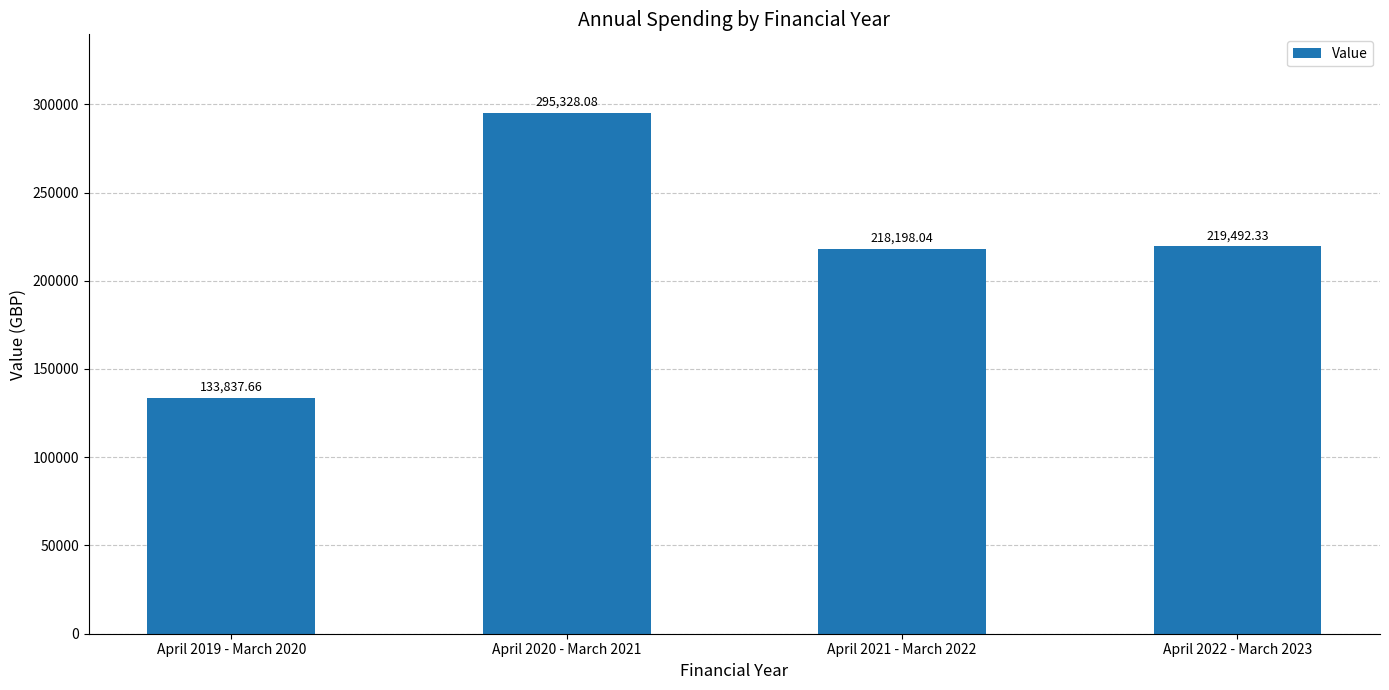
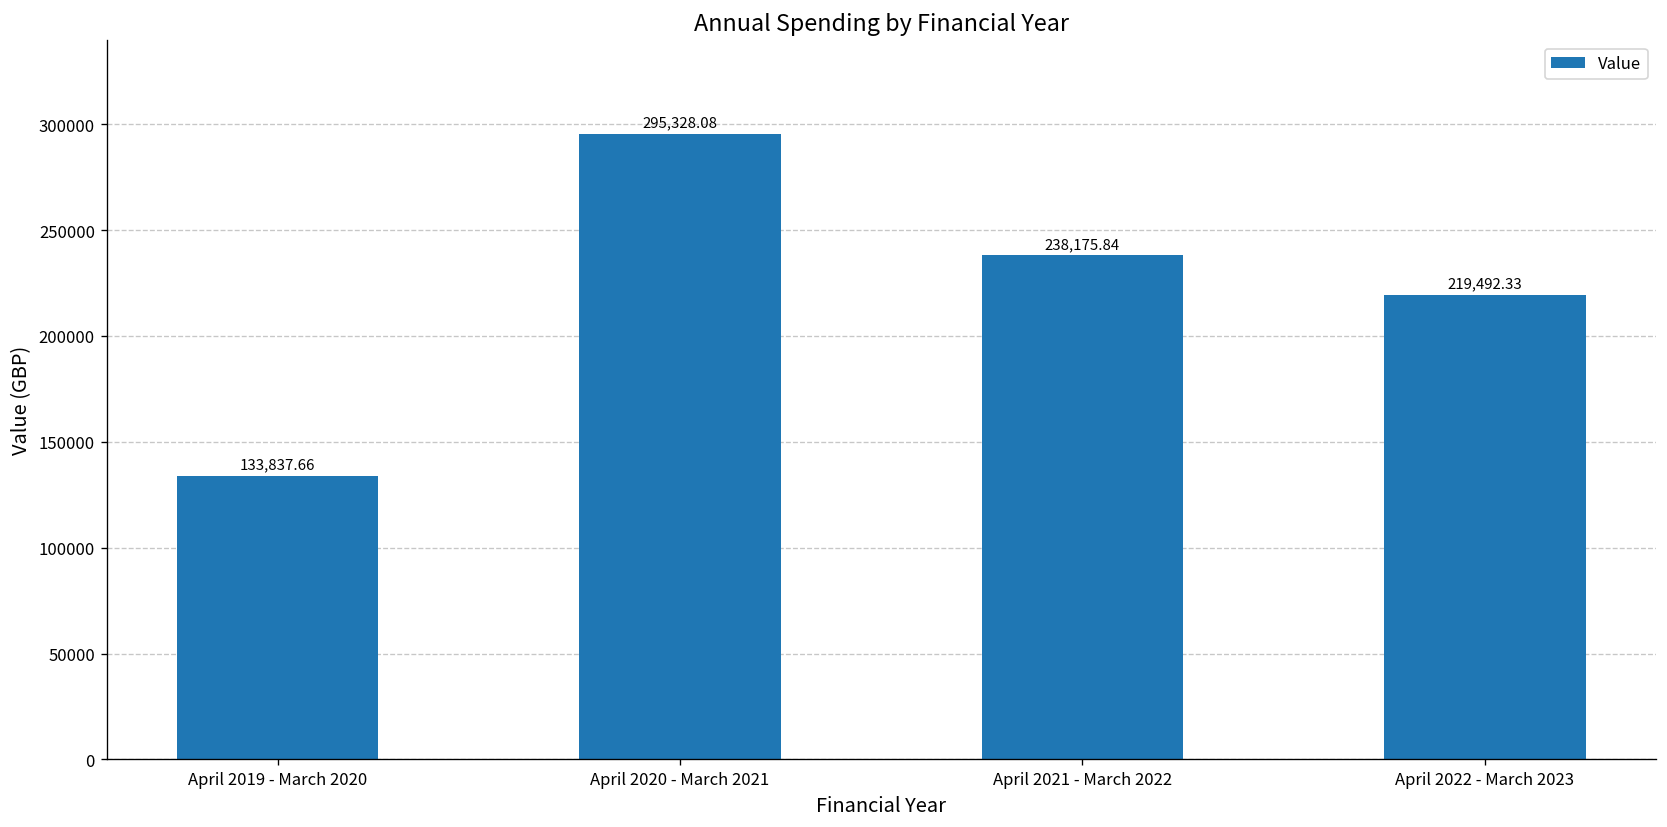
April 2021 - March 2022: 218,198.04 -> 238,175.84
